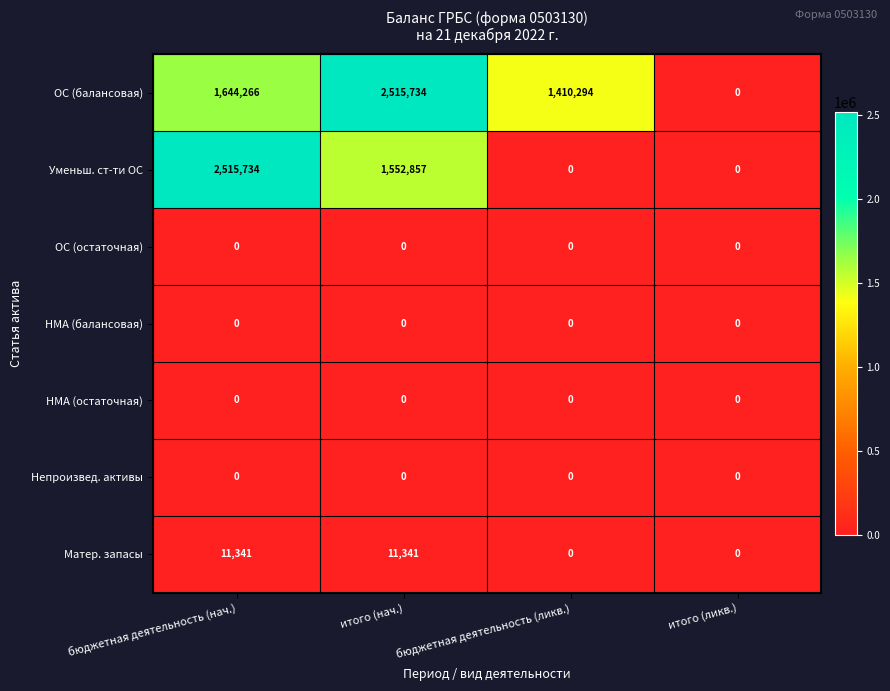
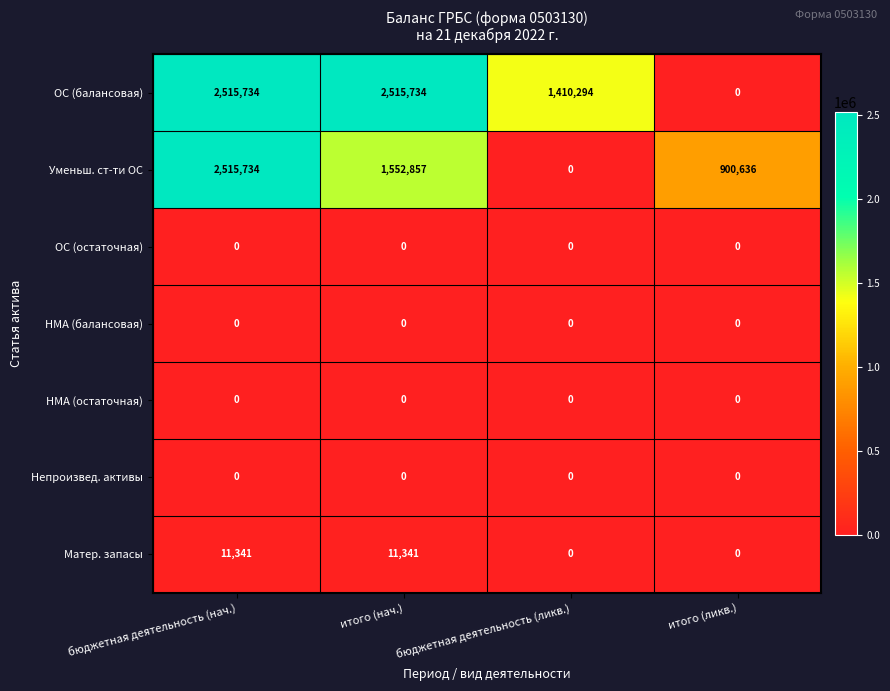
ОС (балансовая), бюджетная деятельность (нач.): 1,644,266 -> 2,515,734
Уменьш. ст-ти ОС, итого (ликв.): 0 -> 900,636
